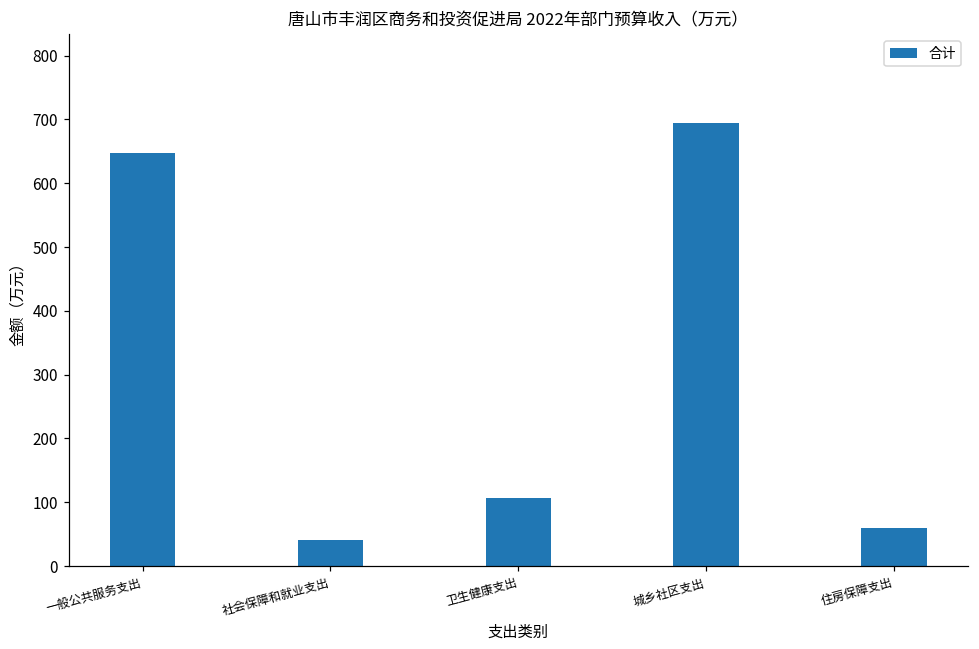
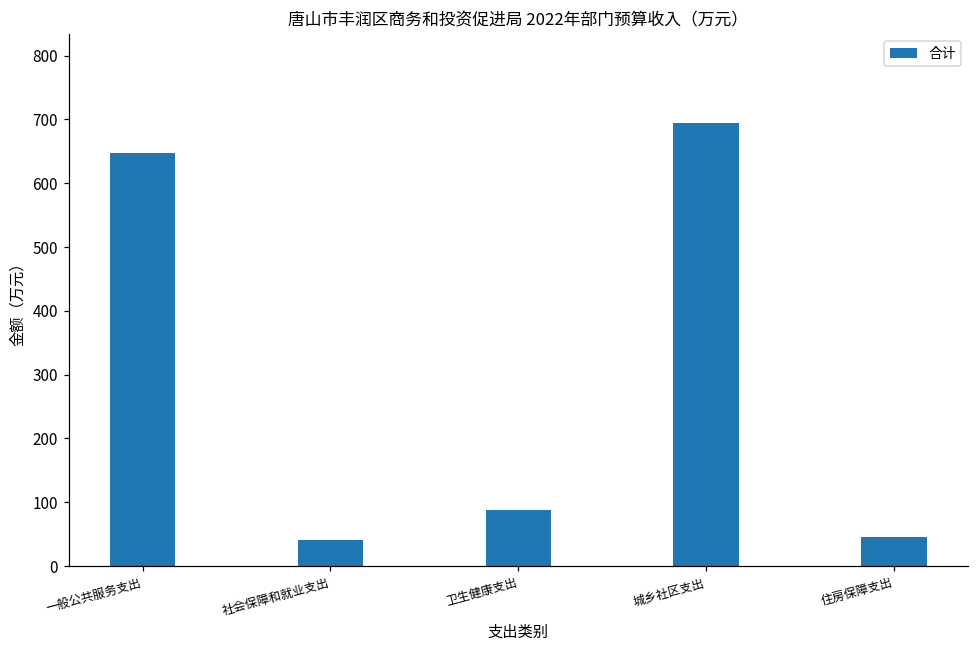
卫生健康支出: 110 -> 90
住房保障支出: 60 -> 50
